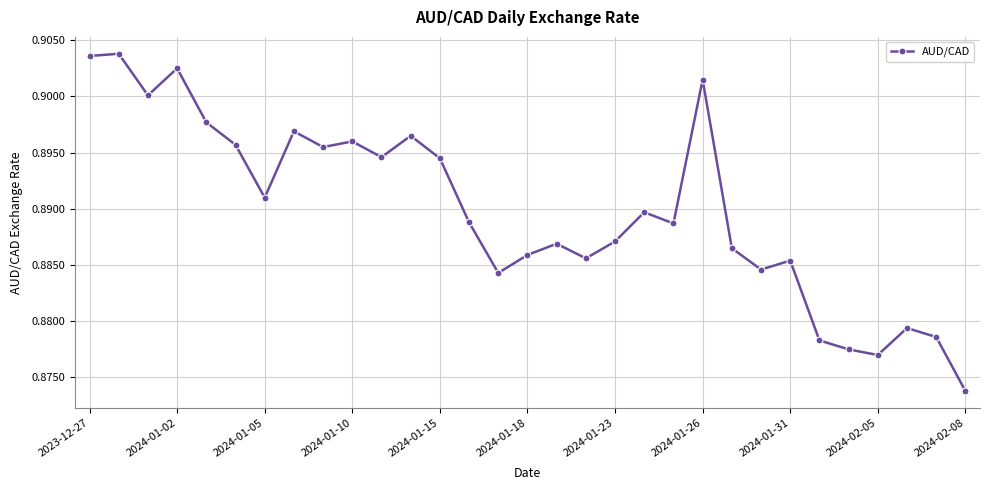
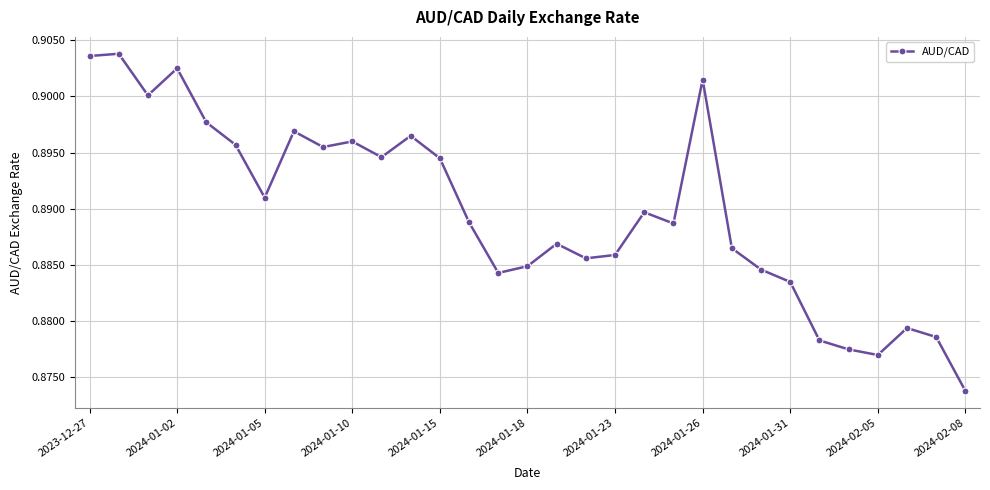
2024-01-18: 0.8859 -> 0.8849
2024-01-23: 0.8871 -> 0.8859
2024-01-31: 0.8854 -> 0.8835
